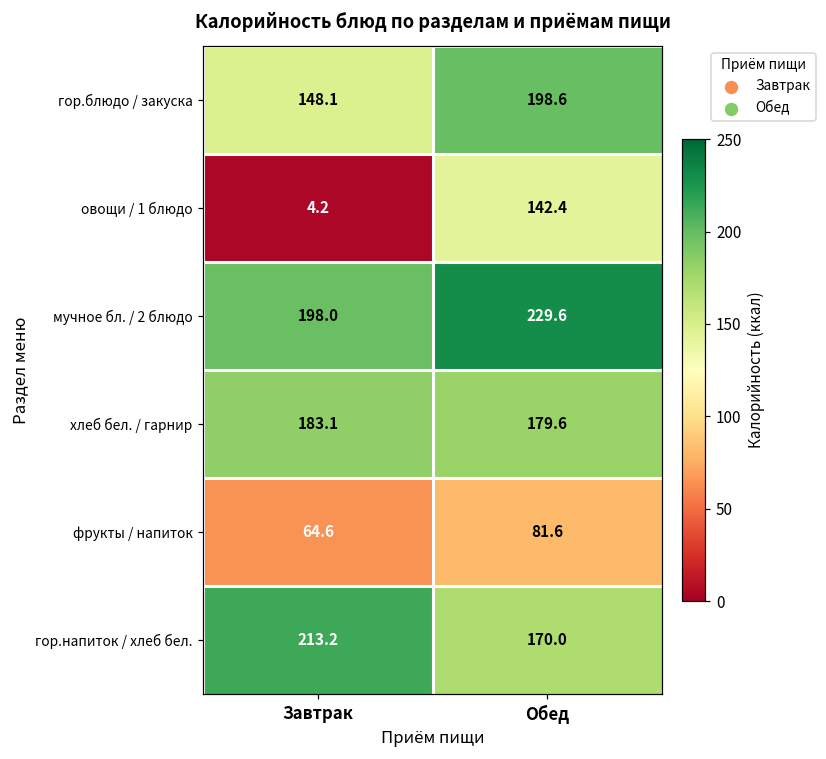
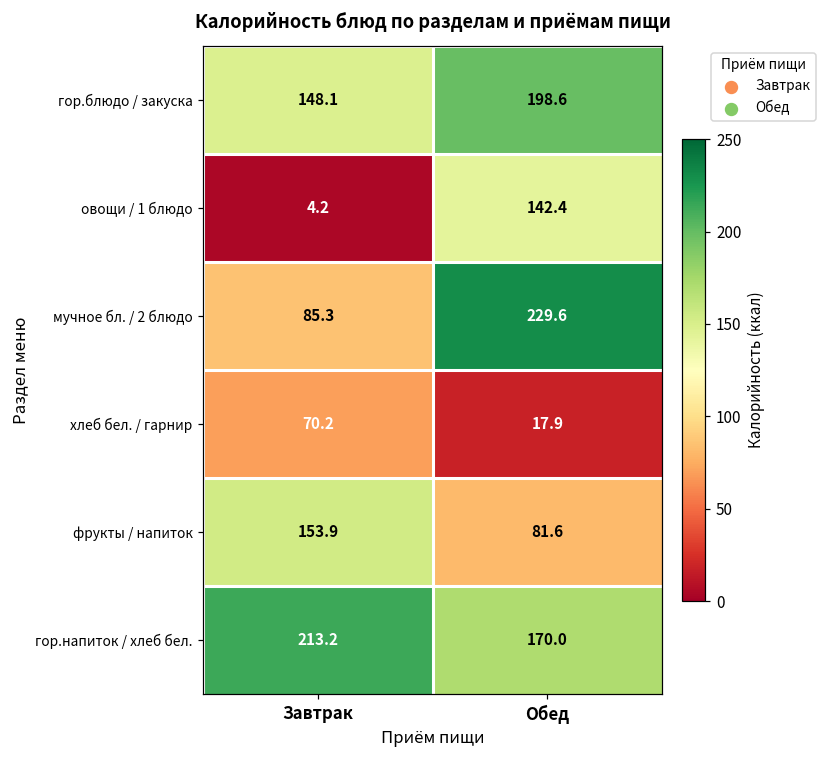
мучное бл. / 2 блюдо, Завтрак: 198.0 -> 85.3
хлеб бел. / гарнир, Завтрак: 183.1 -> 70.2
хлеб бел. / гарнир, Обед: 179.6 -> 17.9
фрукты / напиток, Завтрак: 64.6 -> 153.9
